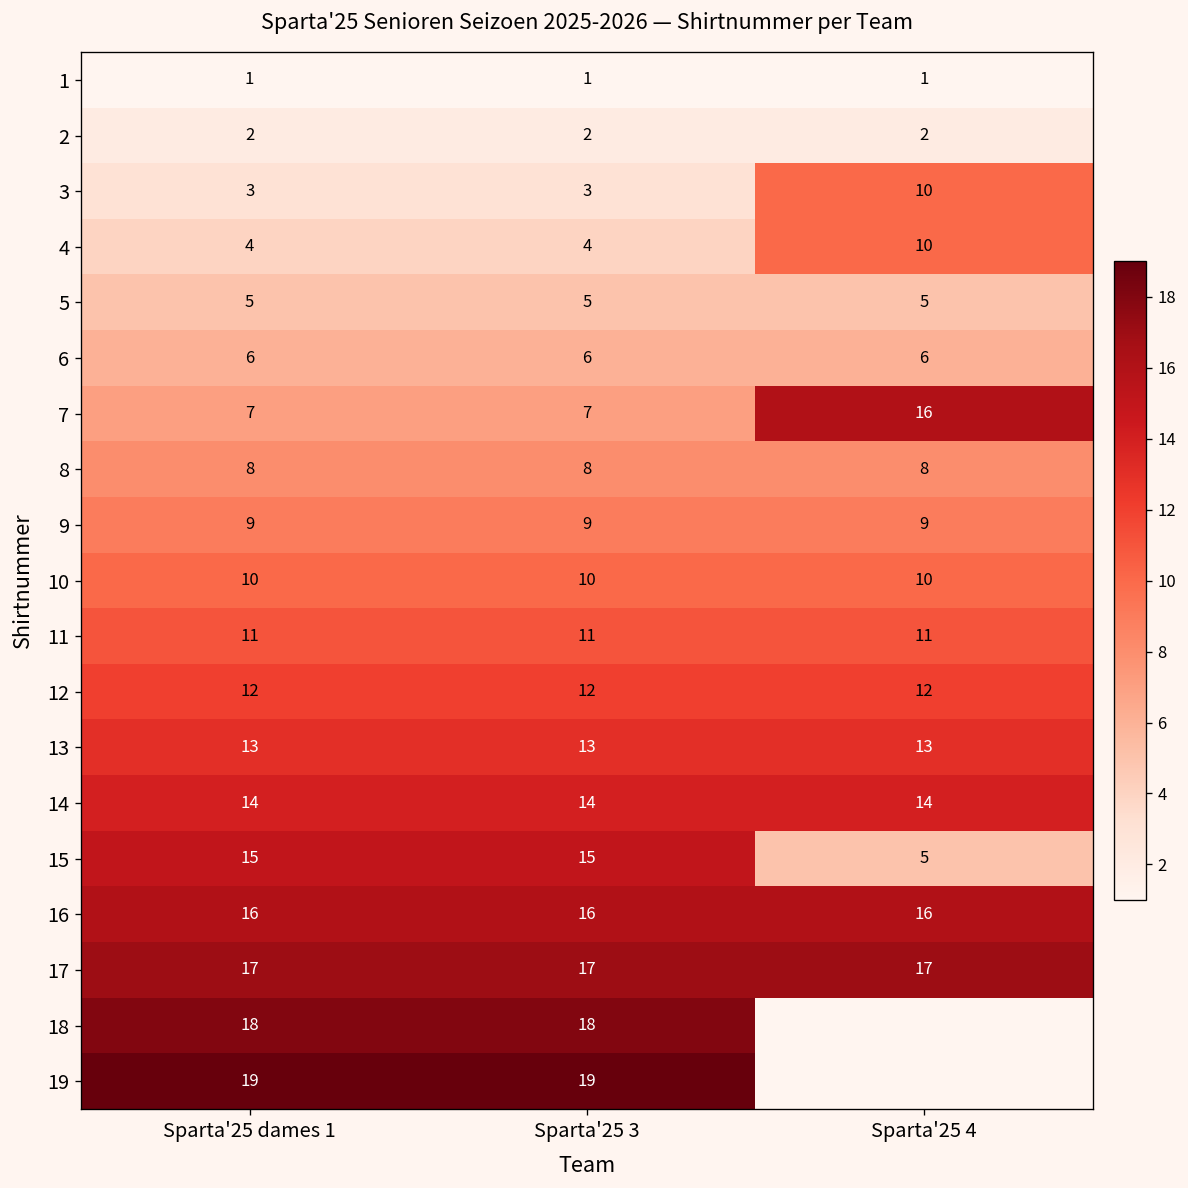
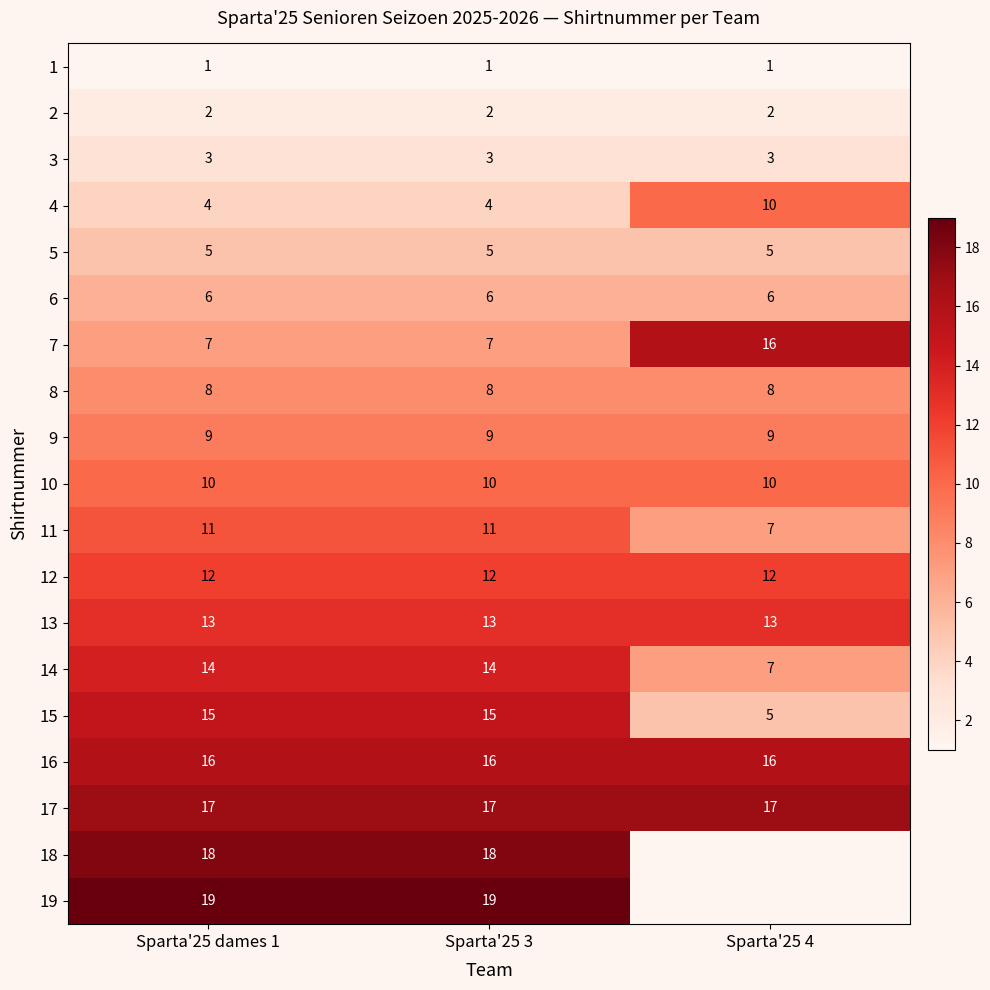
3, Sparta'25 4: 10 -> 3
11, Sparta'25 4: 11 -> 7
14, Sparta'25 4: 14 -> 7
